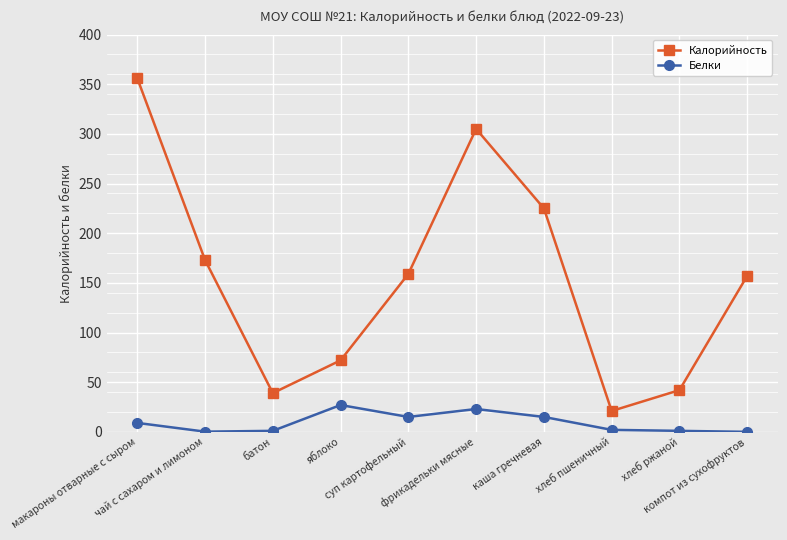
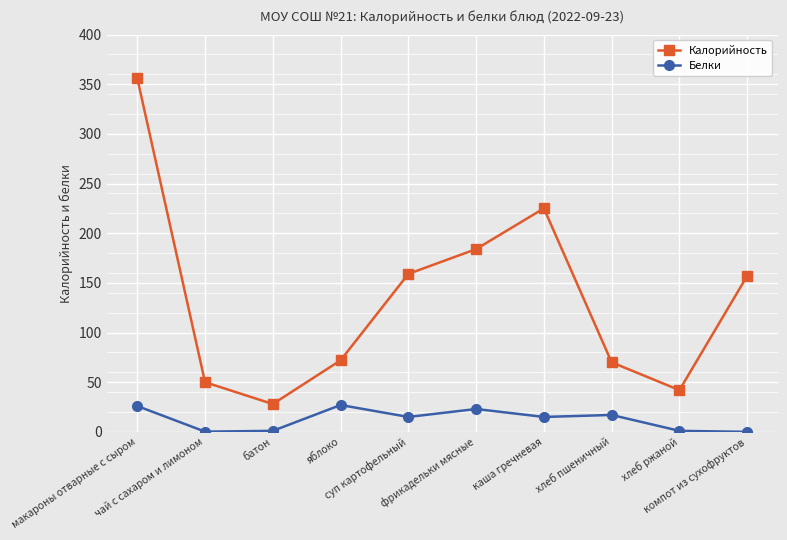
Белки, макароны отварные с сыром: 10 -> 30
Калорийность, чай с сахаром и лимоном: 170 -> 50
Калорийность, батон: 40 -> 30
Калорийность, фрикадельки мясные: 310 -> 180
Калорийность, хлеб пшеничный: 20 -> 70
Белки, хлеб пшеничный: 0 -> 20
